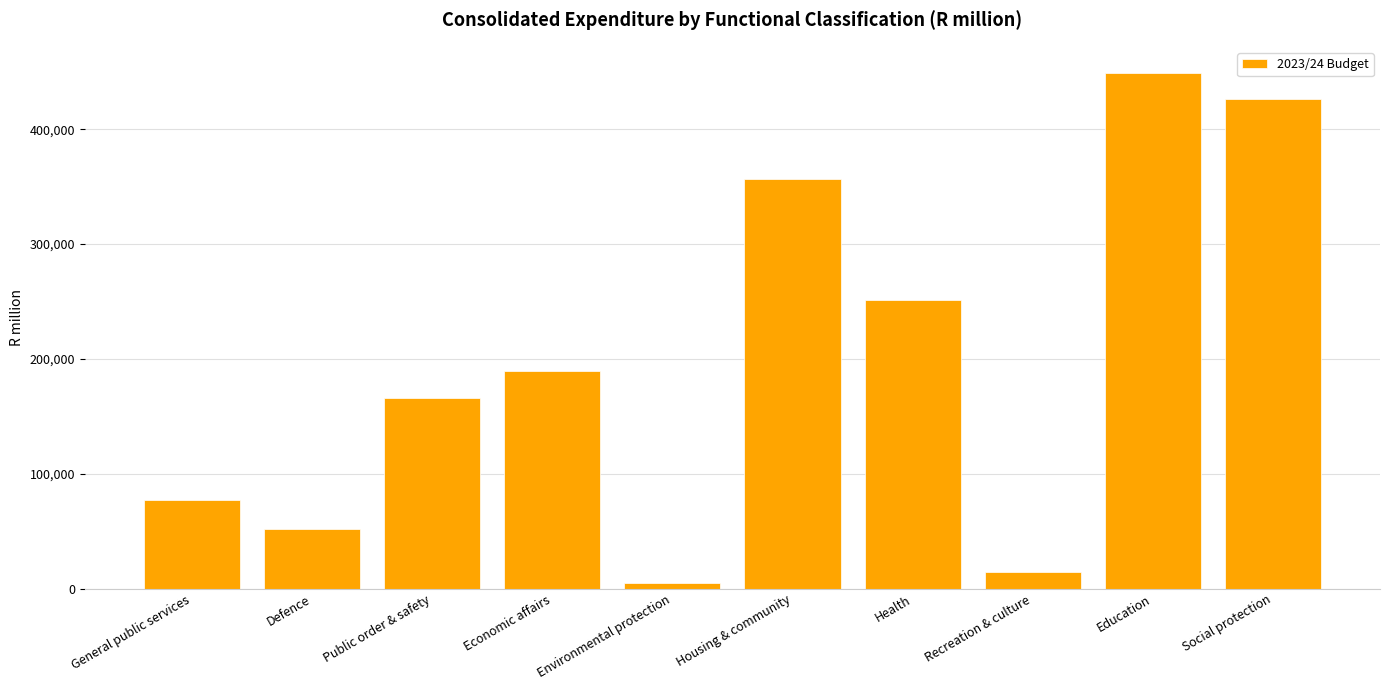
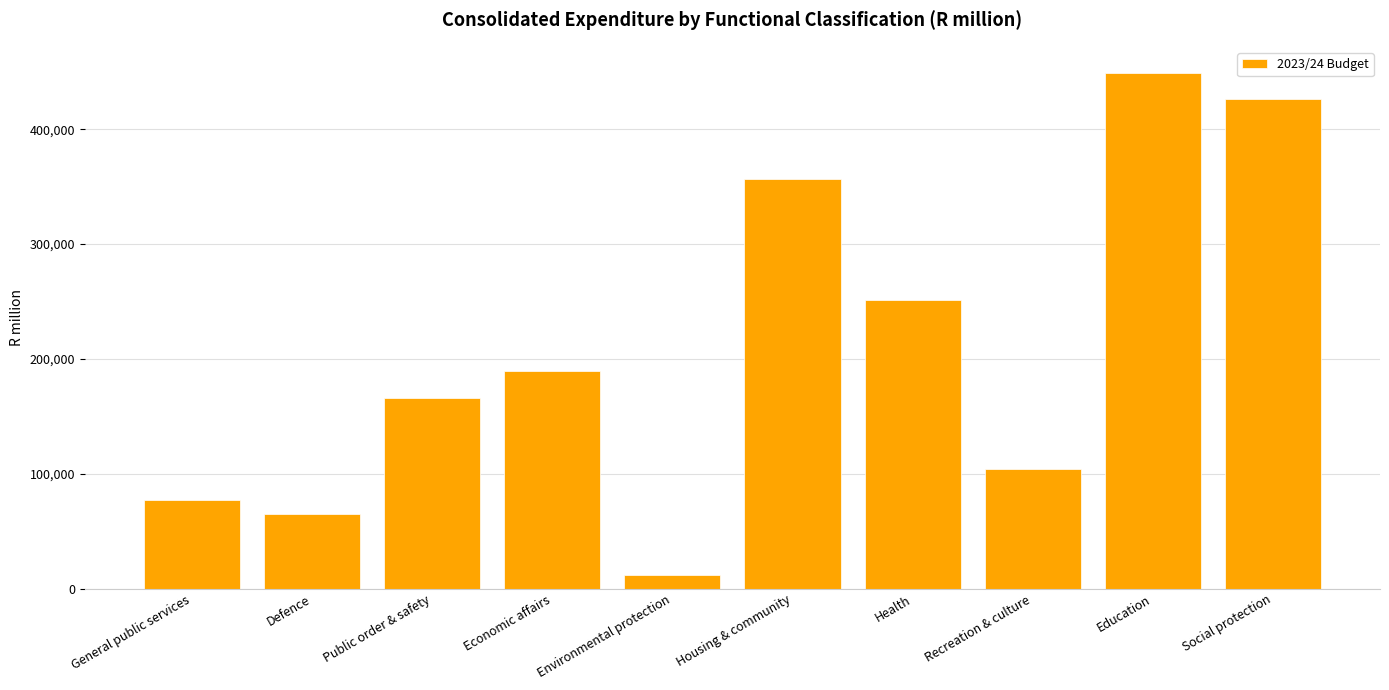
Defence: 52,000 -> 65,000
Environmental protection: 5,000 -> 12,000
Recreation & culture: 14,000 -> 104,000
